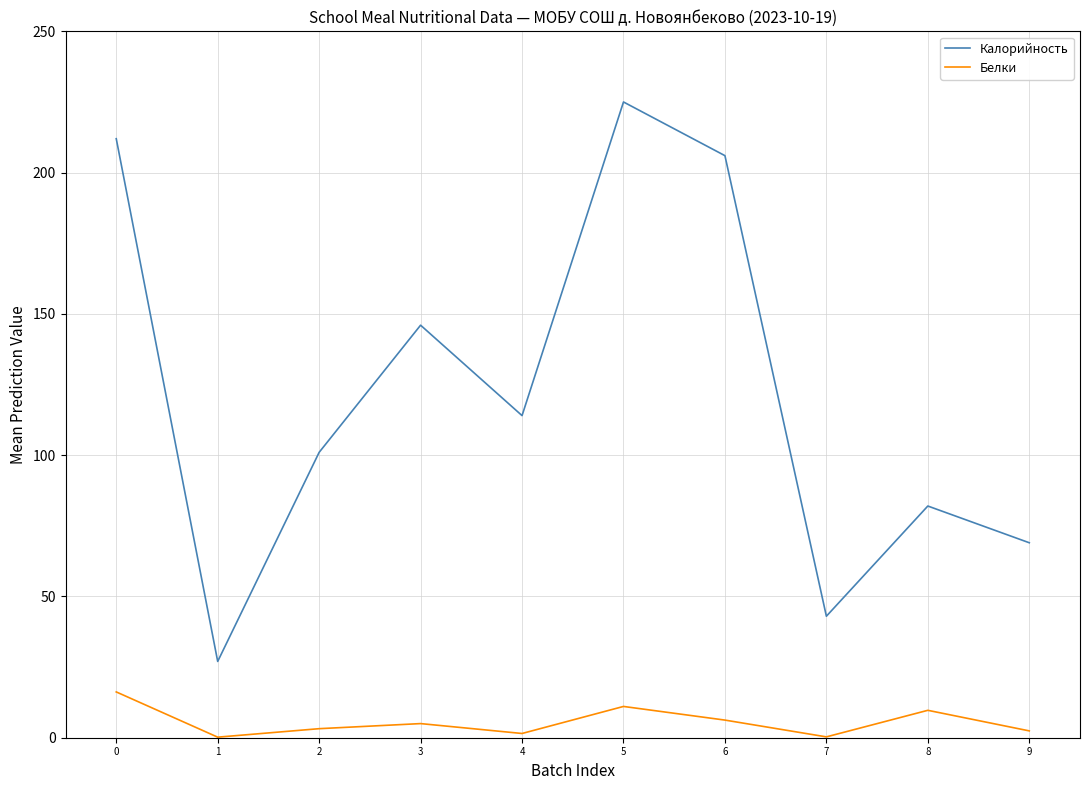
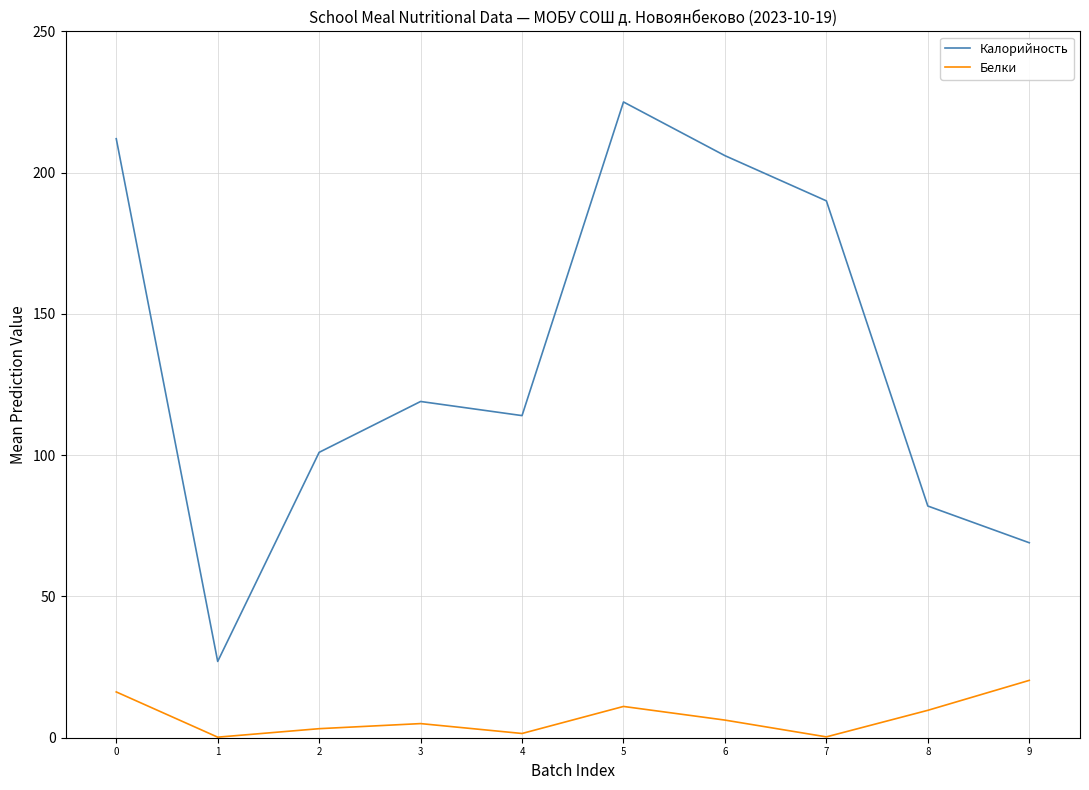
Калорийность, 3: 146 -> 119
Калорийность, 7: 43 -> 190
Белки, 9: 2 -> 20
